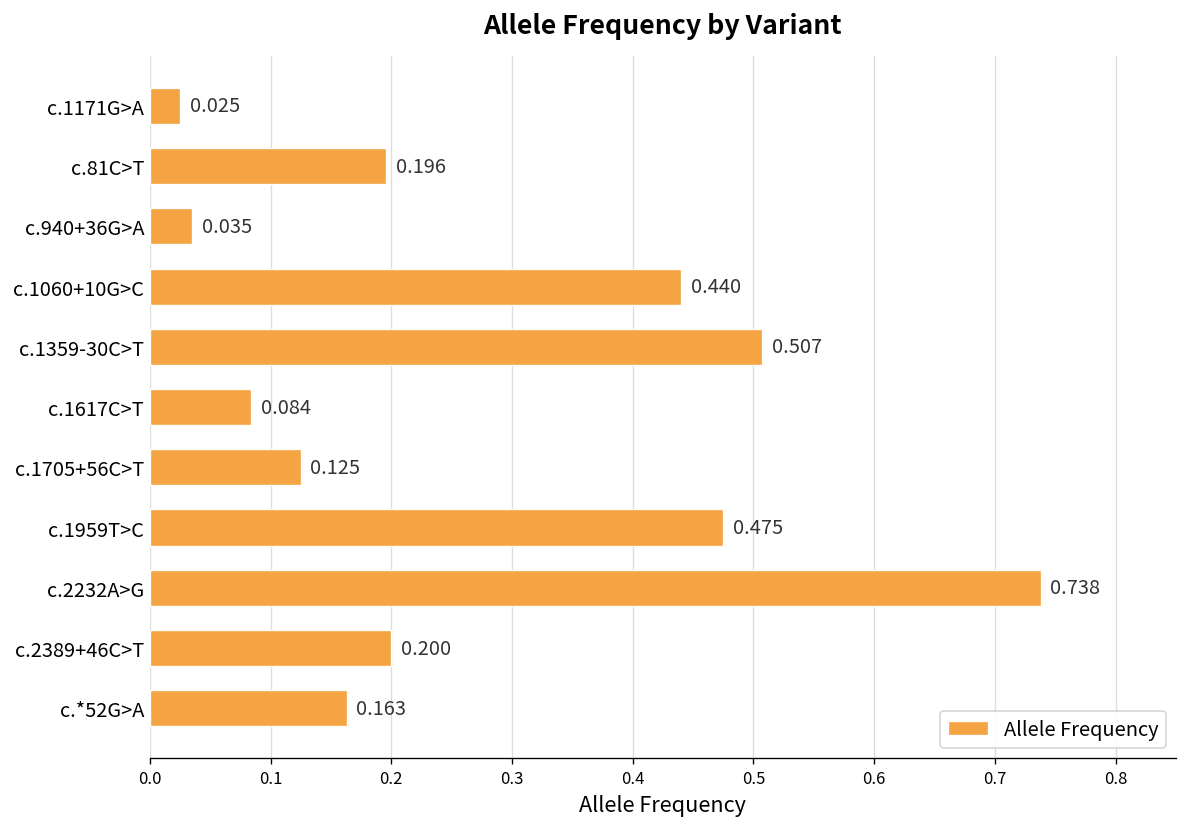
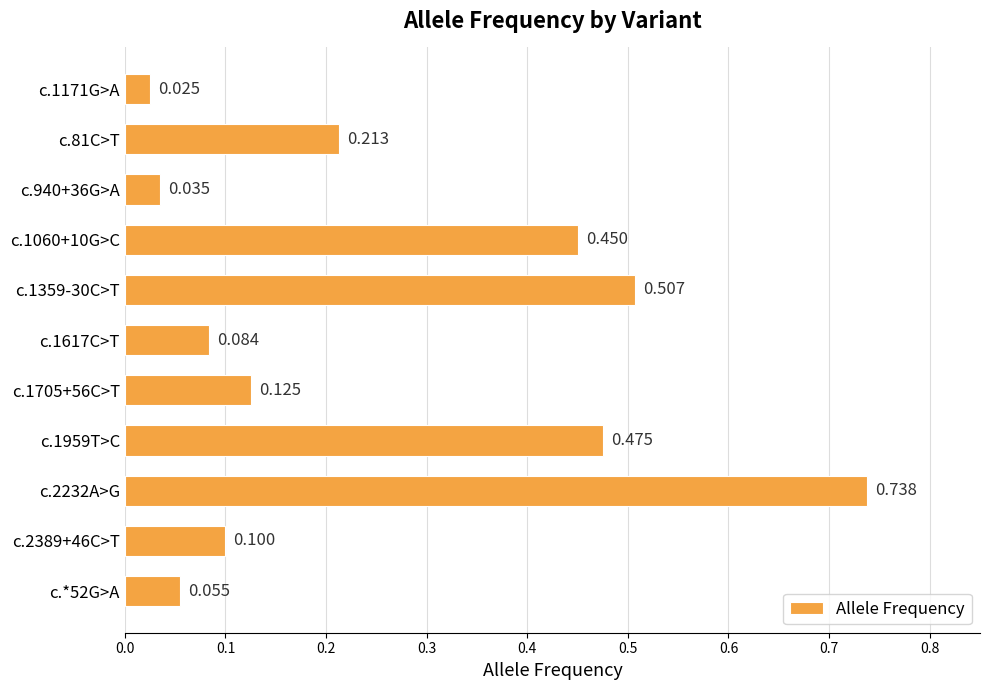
c.81C>T: 0.196 -> 0.213
c.1060+10G>C: 0.440 -> 0.450
c.2389+46C>T: 0.200 -> 0.100
c.*52G>A: 0.163 -> 0.055
